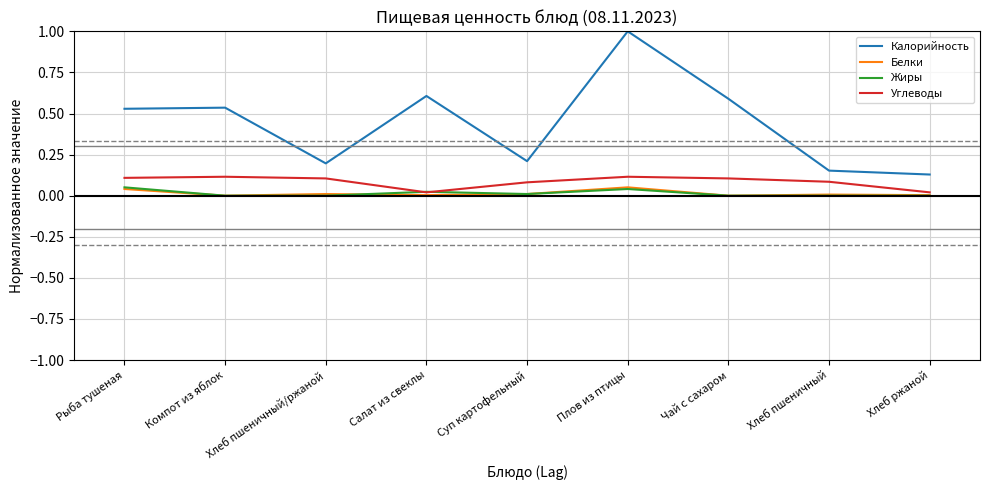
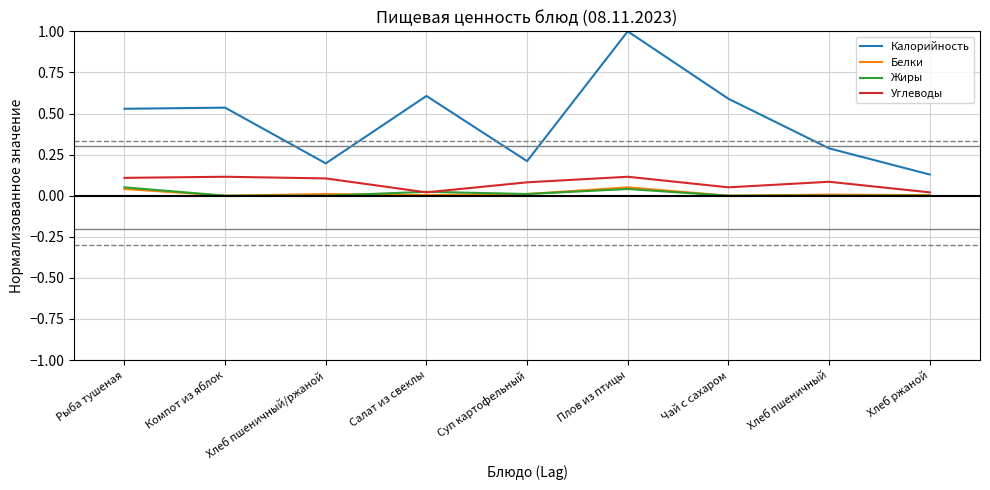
Углеводы, Чай с сахаром: 0.11 -> 0.05
Калорийность, Хлеб пшеничный: 0.15 -> 0.29
